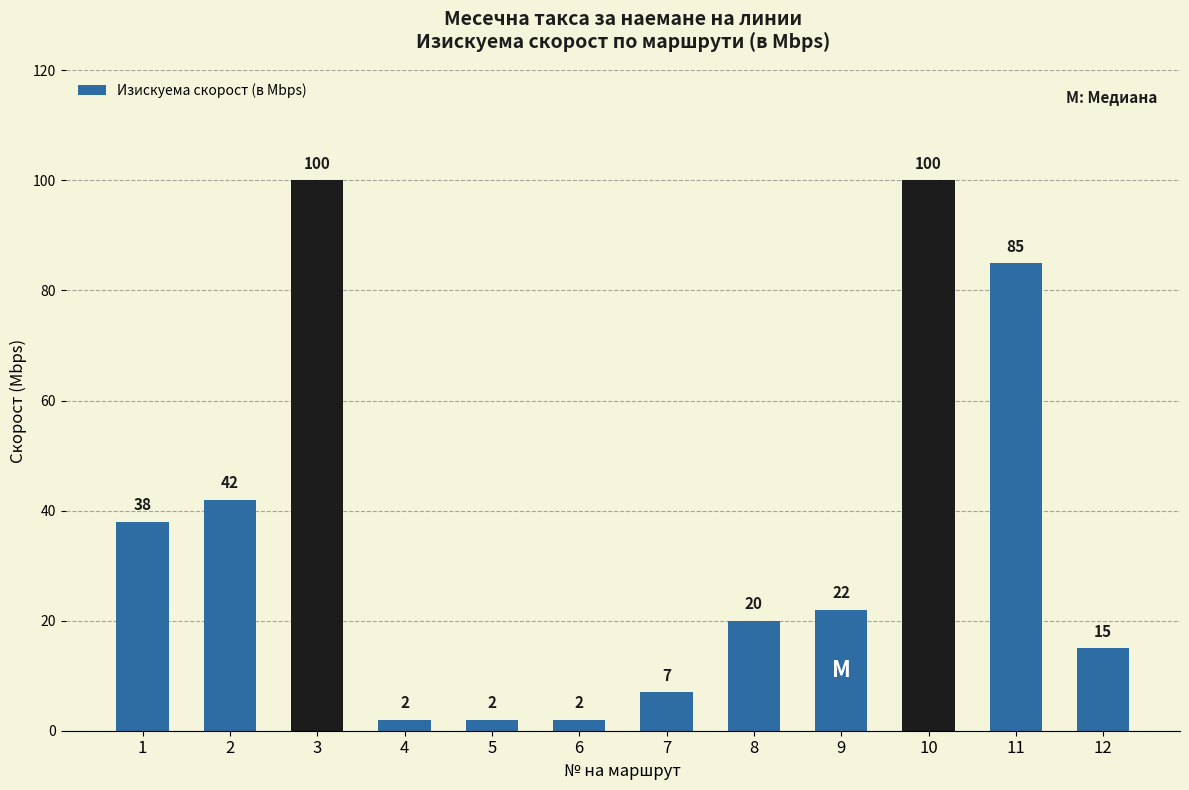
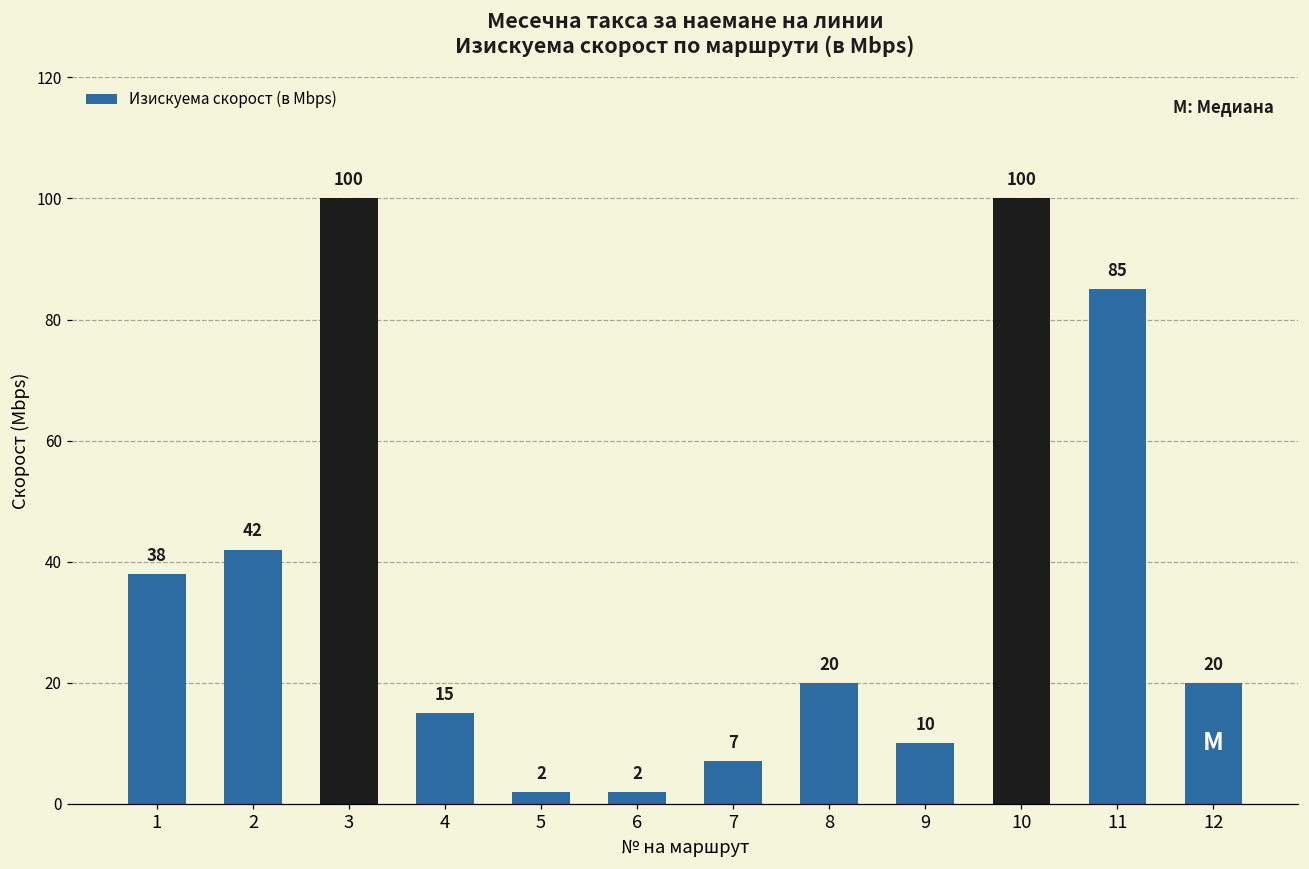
4: 2 -> 15
9: 22 -> 10
12: 15 -> 20
